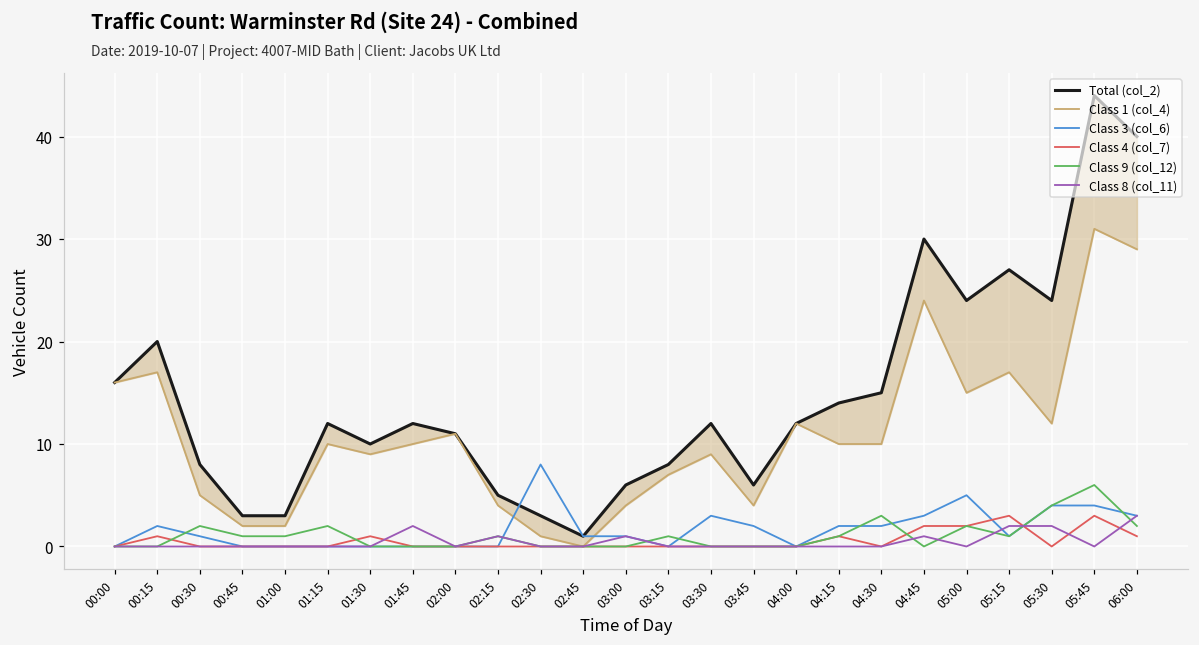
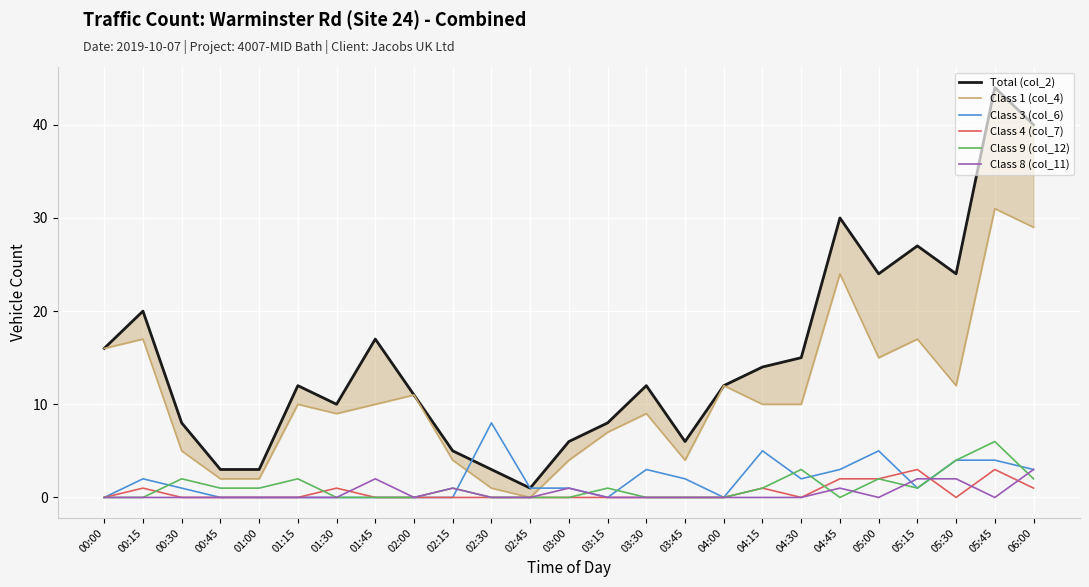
Total (col_2), 01:45: 12 -> 17
Class 3 (col_6), 04:15: 2 -> 5
